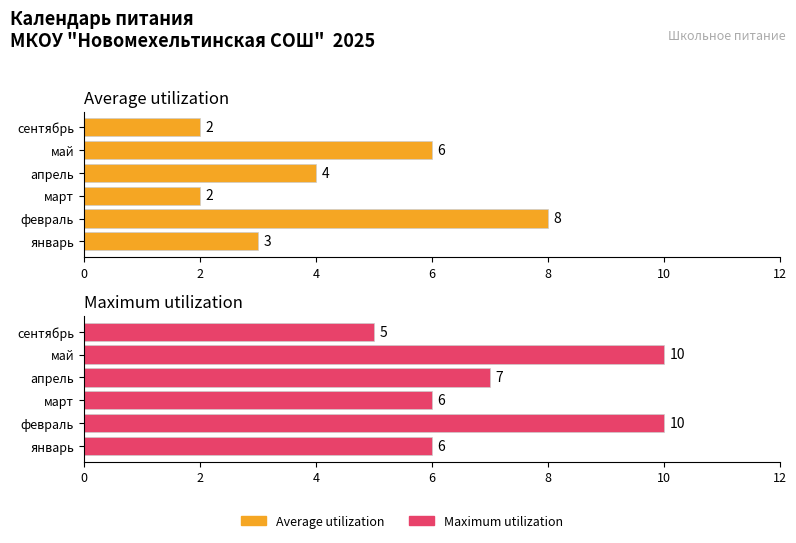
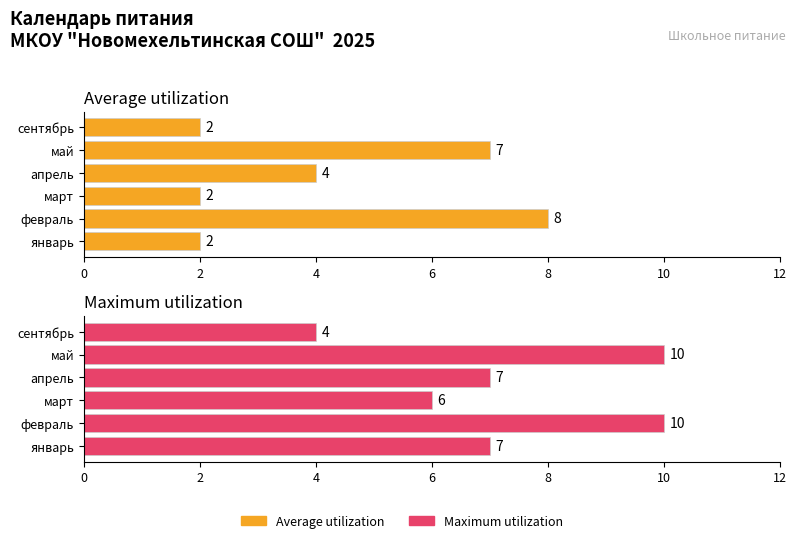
Average utilization, май: 6 -> 7
Average utilization, январь: 3 -> 2
Maximum utilization, сентябрь: 5 -> 4
Maximum utilization, январь: 6 -> 7
